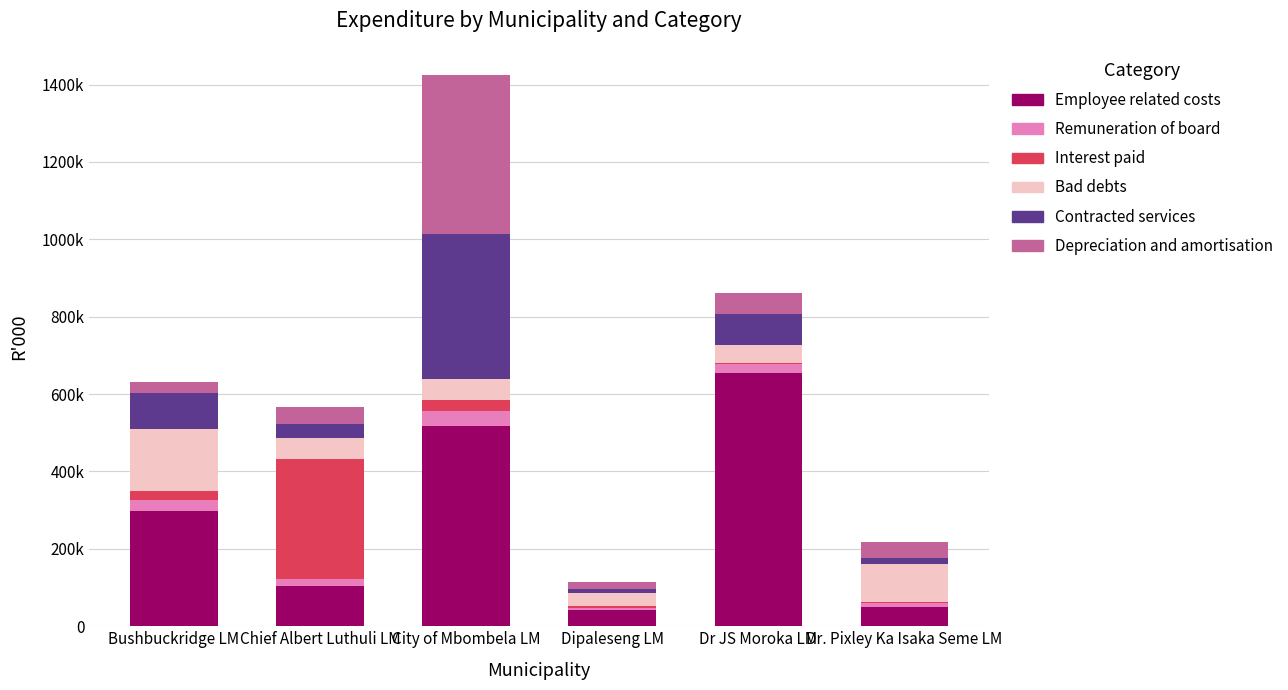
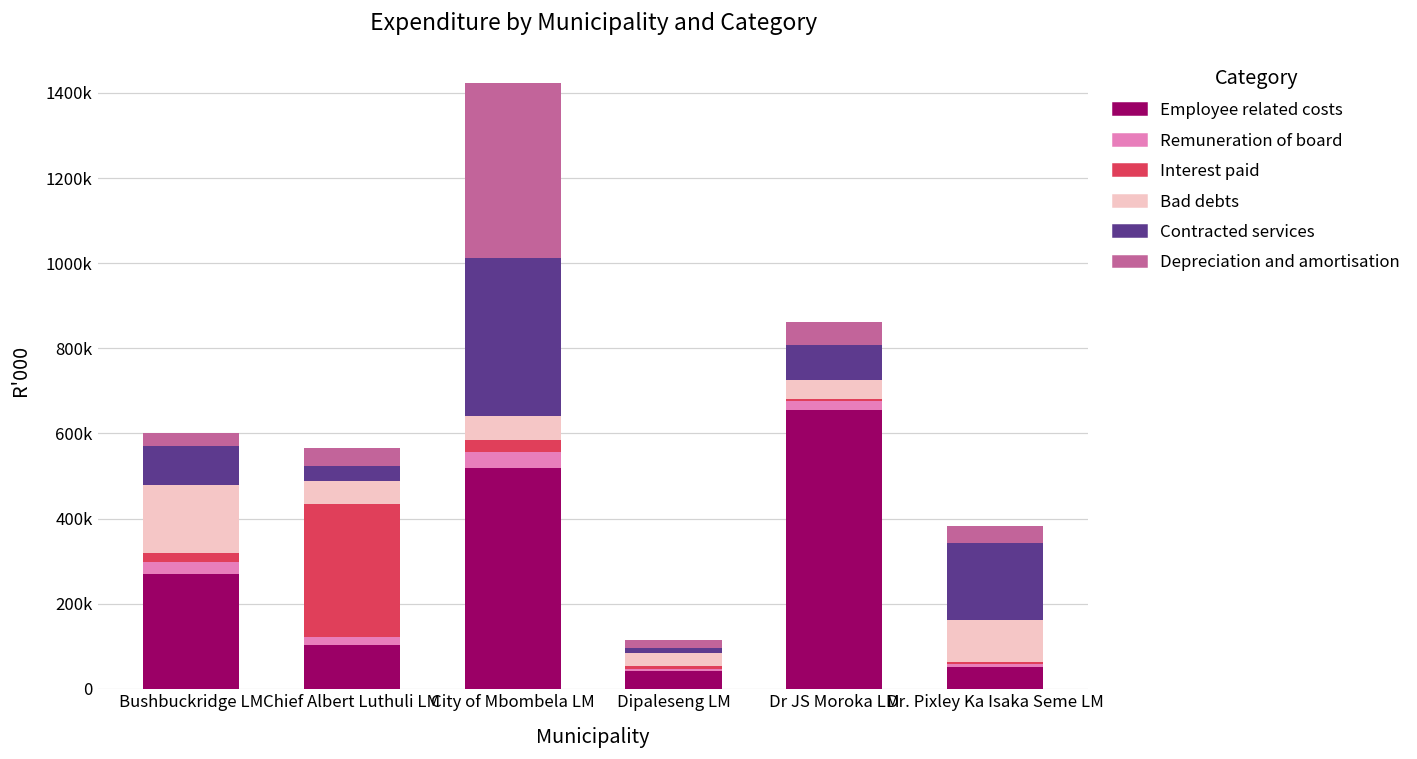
Employee related costs, Bushbuckridge LM: 300000 -> 270000
Contracted services, Dr. Pixley Ka Isaka Seme LM: 20000 -> 180000
